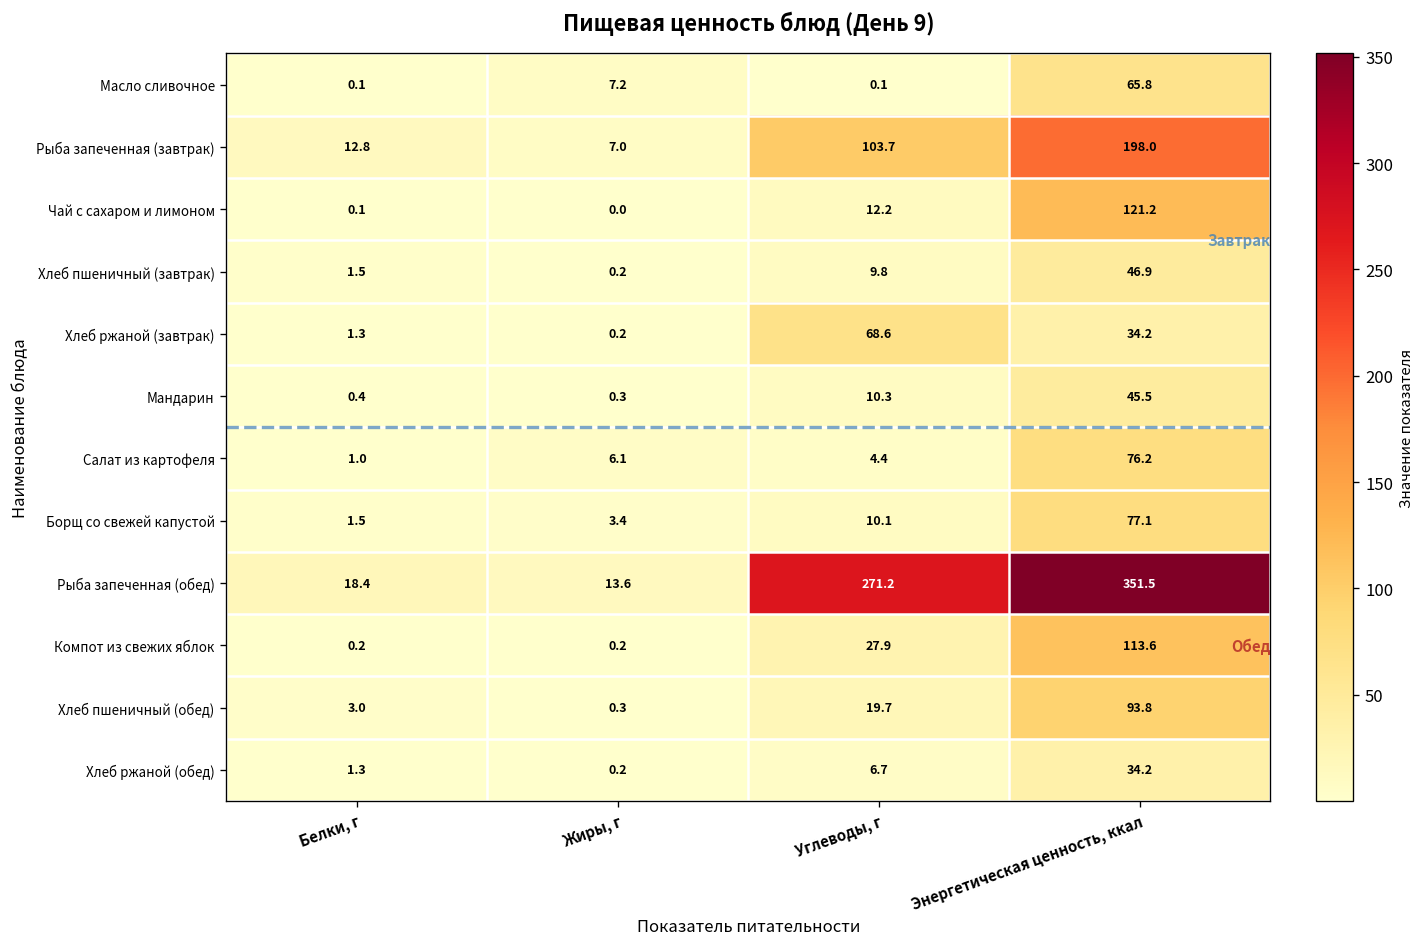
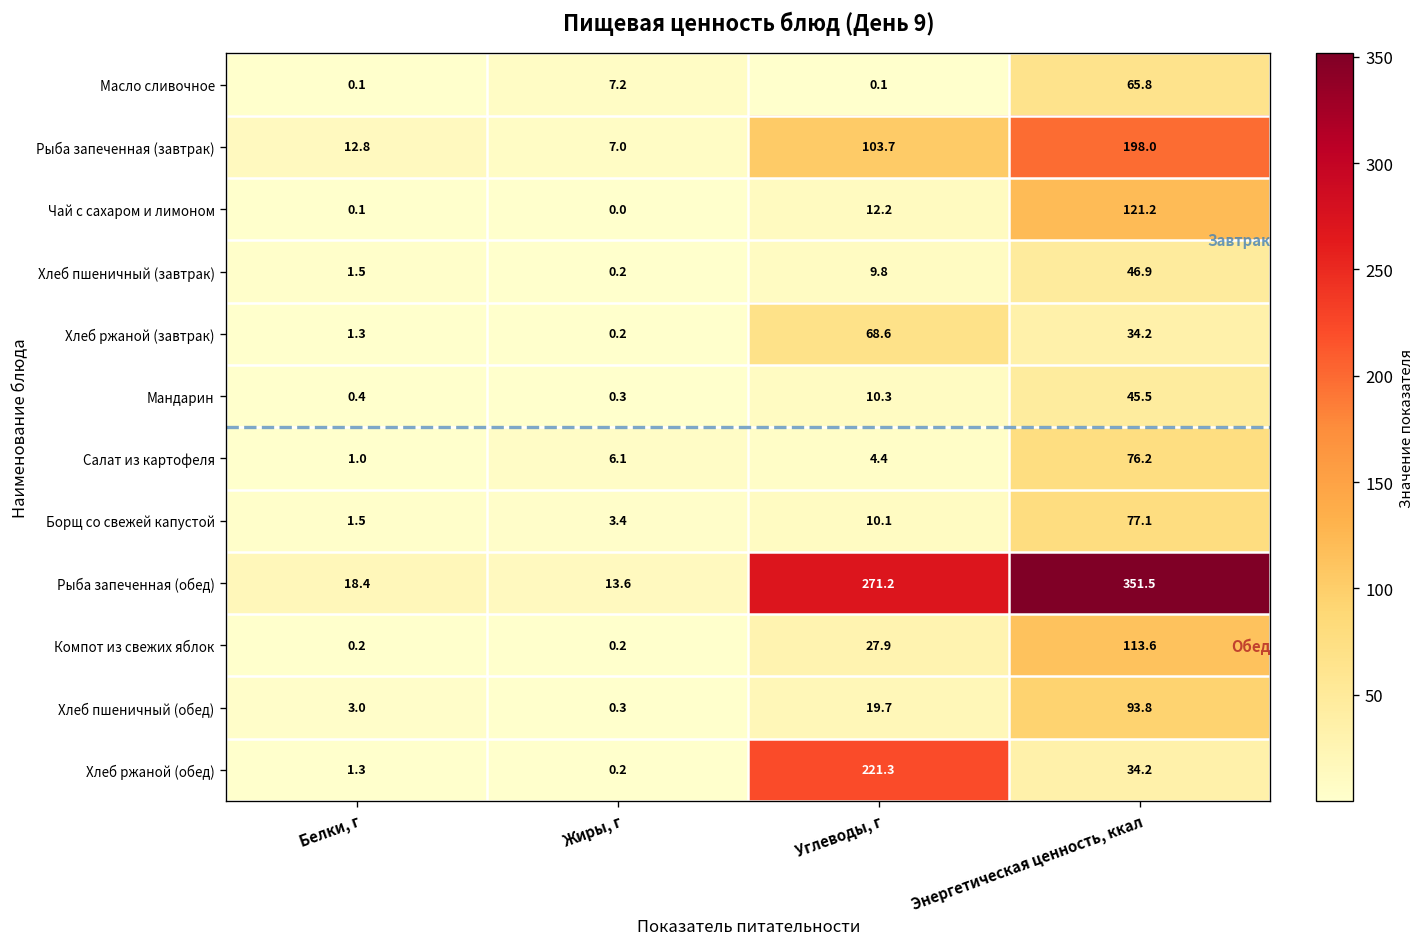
Хлеб ржаной (обед), Углеводы, г: 6.7 -> 221.3
